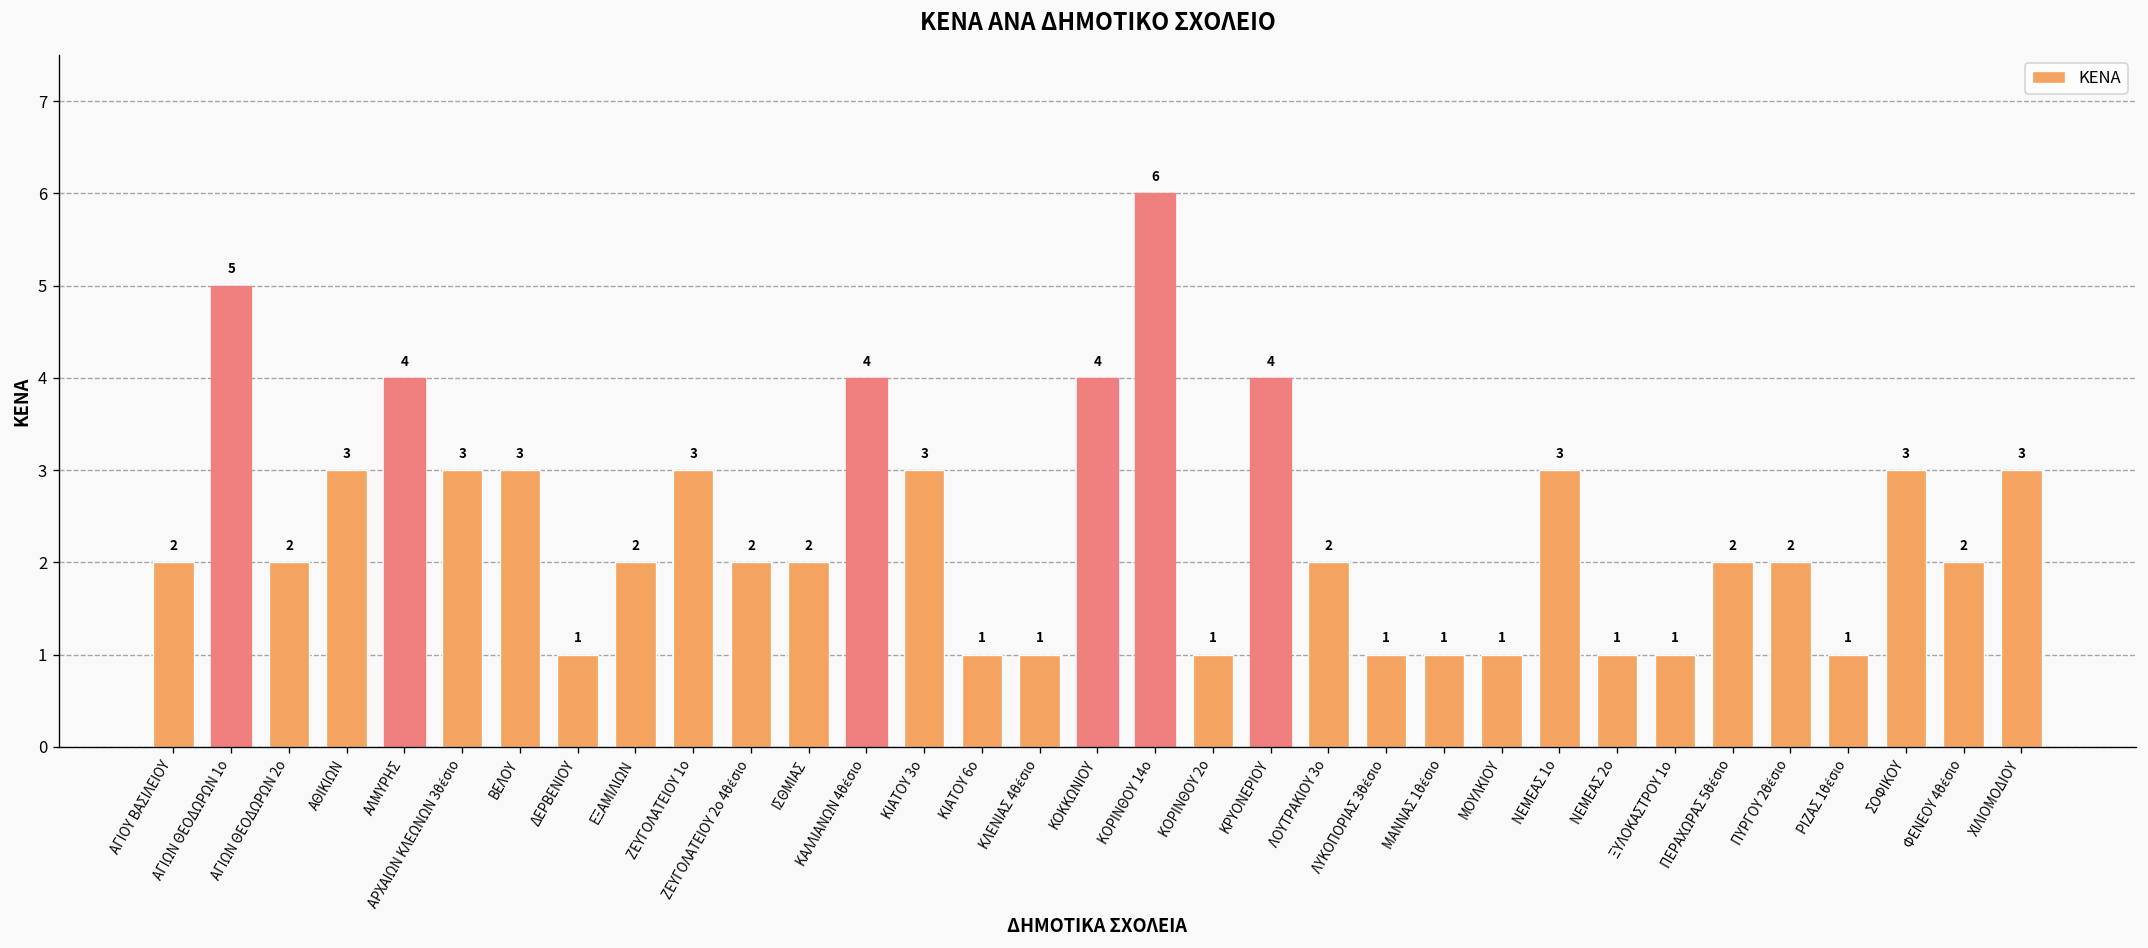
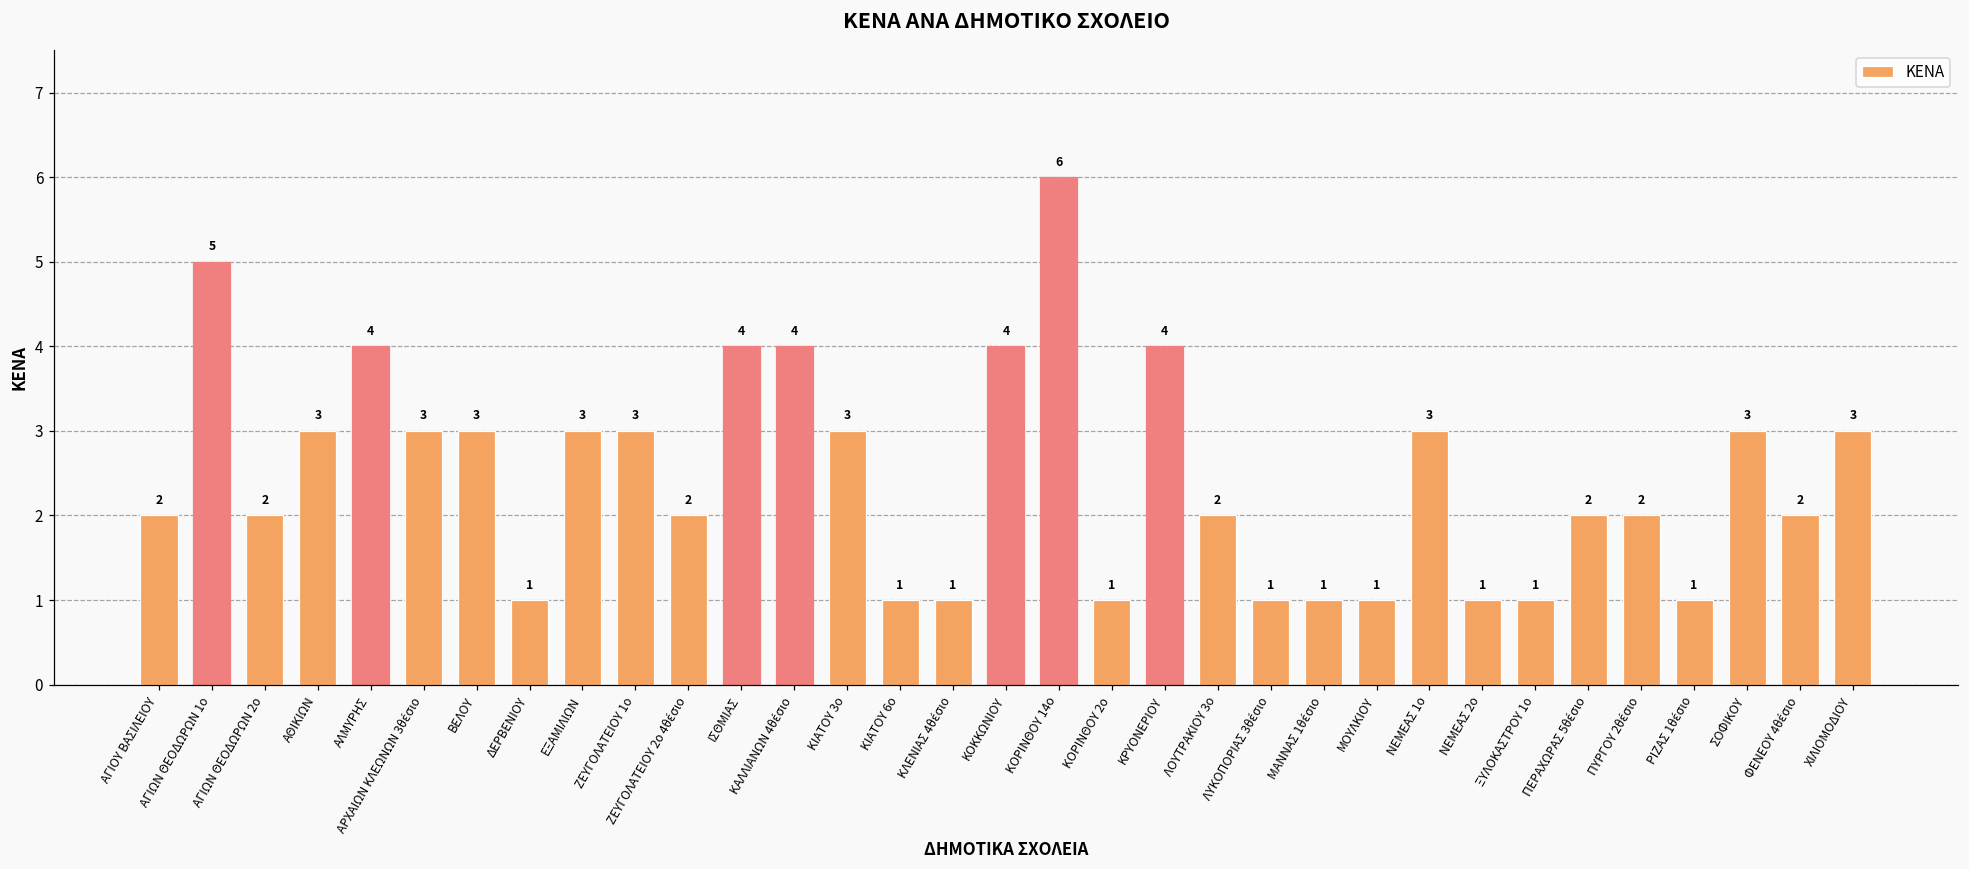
ΕΞΑΜΙΛΙΩΝ: 2 -> 3
ΙΣΘΜΙΑΣ: 2 -> 4
